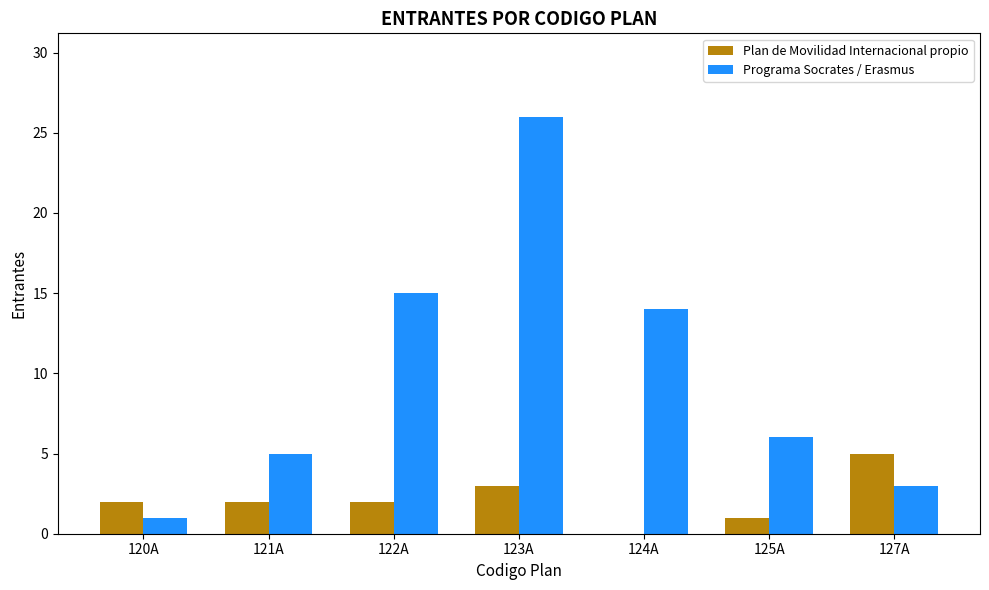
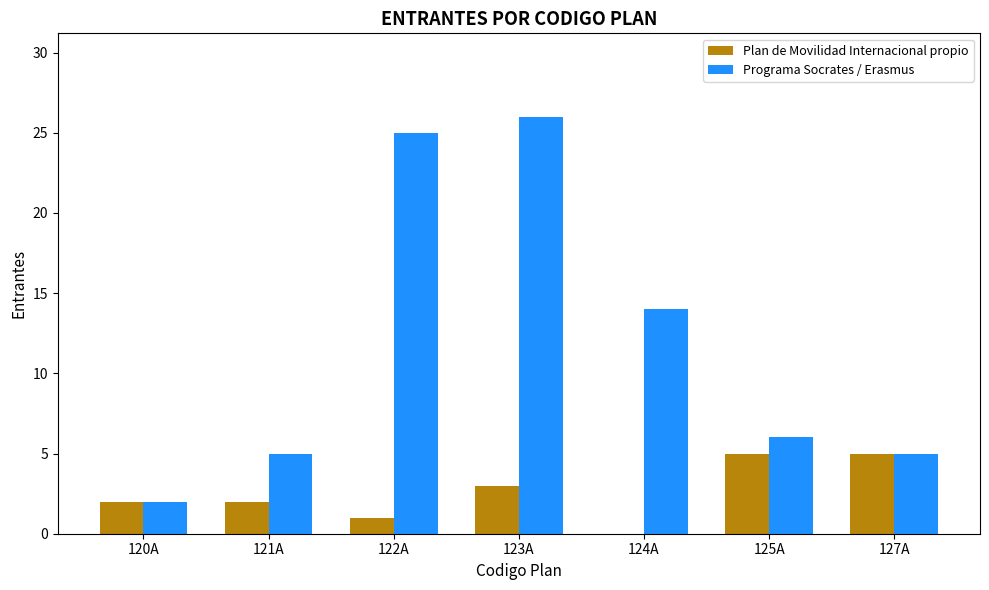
Programa Socrates / Erasmus, 120A: 1 -> 2
Plan de Movilidad Internacional propio, 122A: 2 -> 1
Programa Socrates / Erasmus, 122A: 15 -> 25
Plan de Movilidad Internacional propio, 125A: 1 -> 5
Programa Socrates / Erasmus, 127A: 3 -> 5
